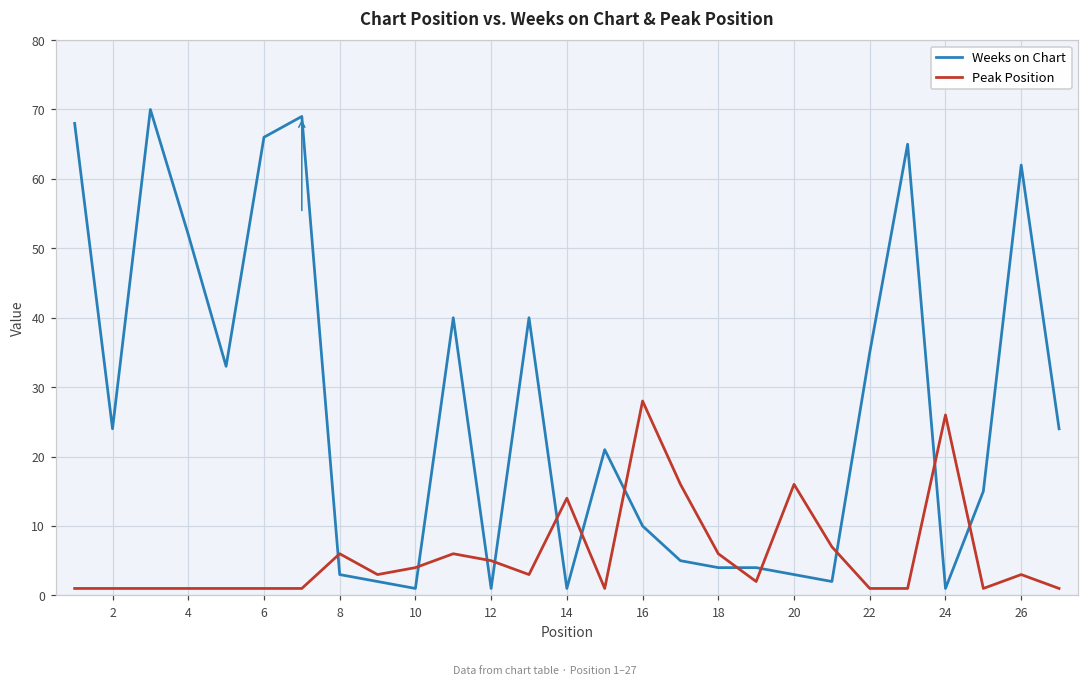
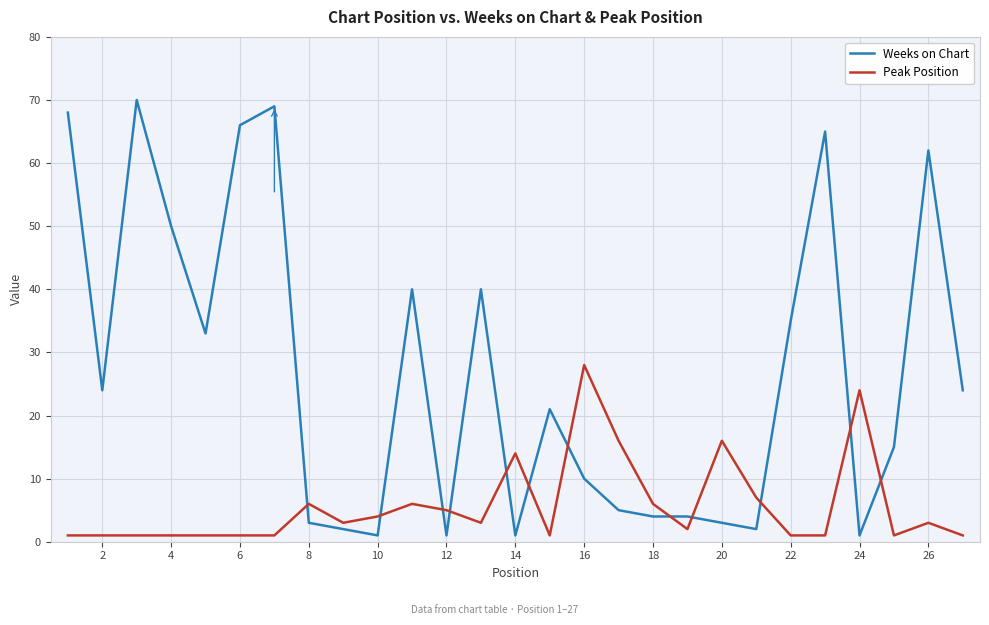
Weeks on Chart, 4: 52 -> 50
Peak Position, 24: 26 -> 24
